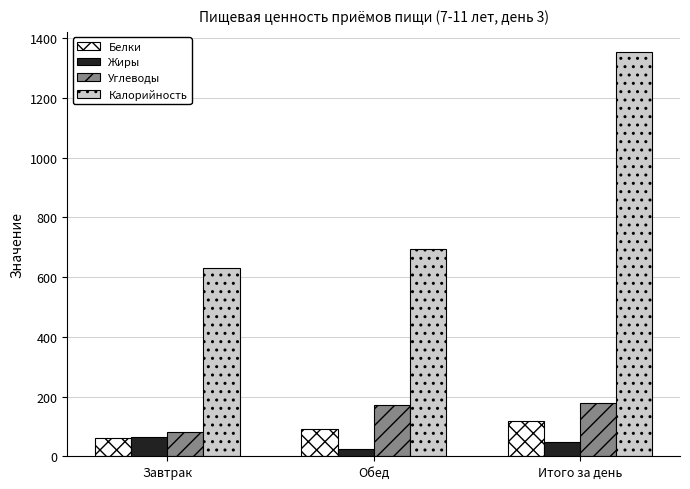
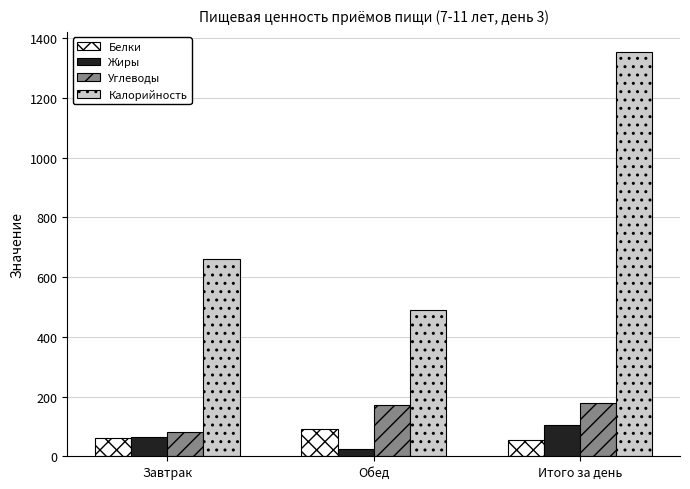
Калорийность, Завтрак: 630 -> 660
Калорийность, Обед: 690 -> 490
Белки, Итого за день: 120 -> 60
Жиры, Итого за день: 50 -> 100
